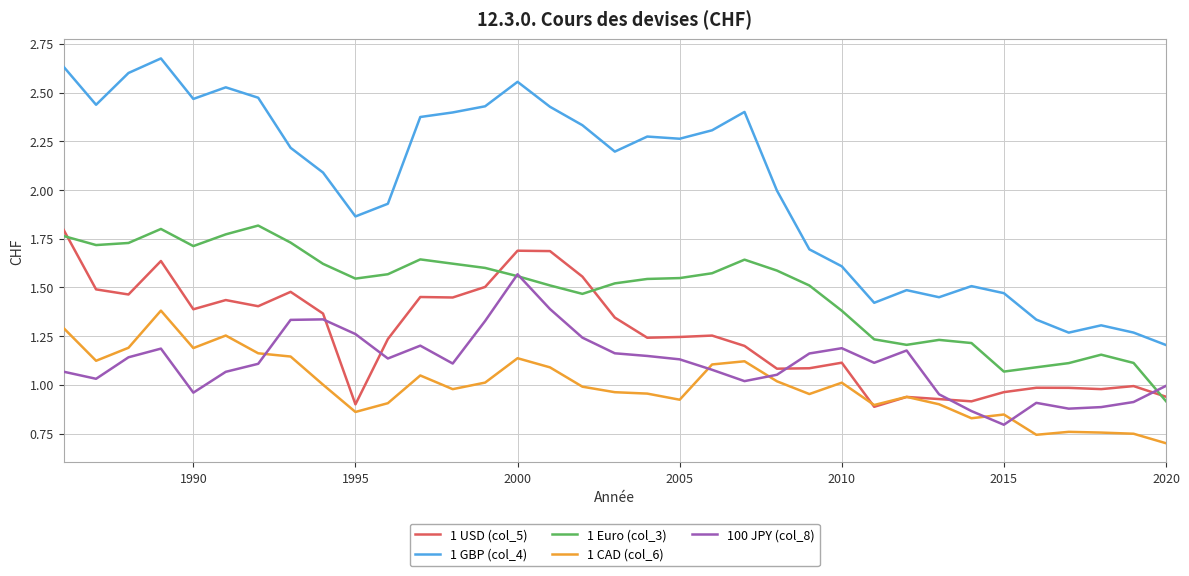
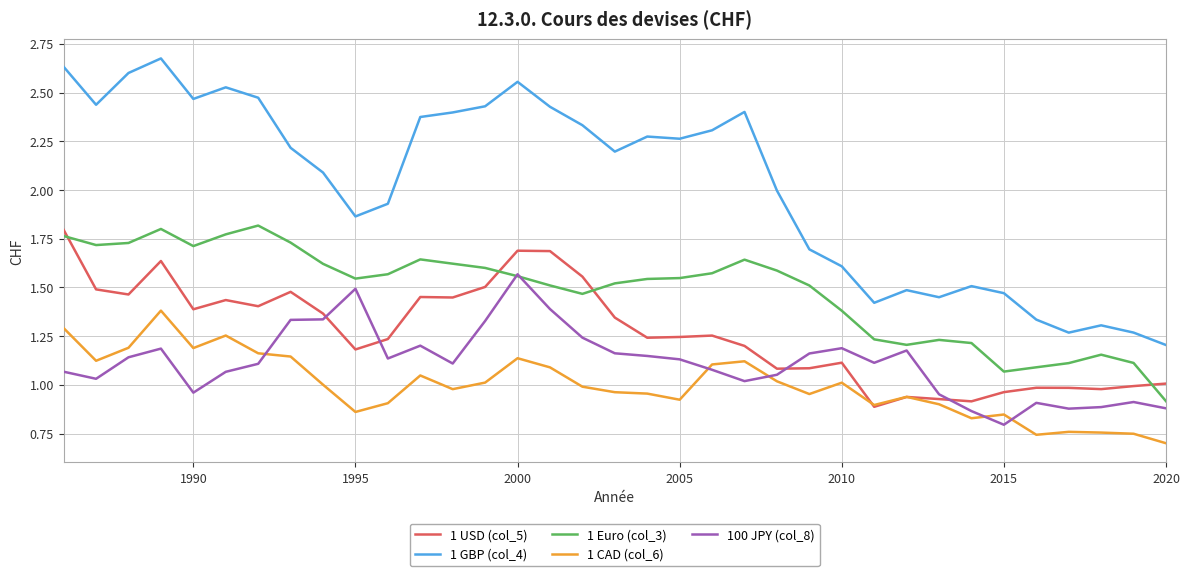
1 USD (col_5), 1995: 0.90 -> 1.18
100 JPY (col_8), 1995: 1.26 -> 1.49
1 USD (col_5), 2020: 0.94 -> 1.01
100 JPY (col_8), 2020: 0.99 -> 0.88
